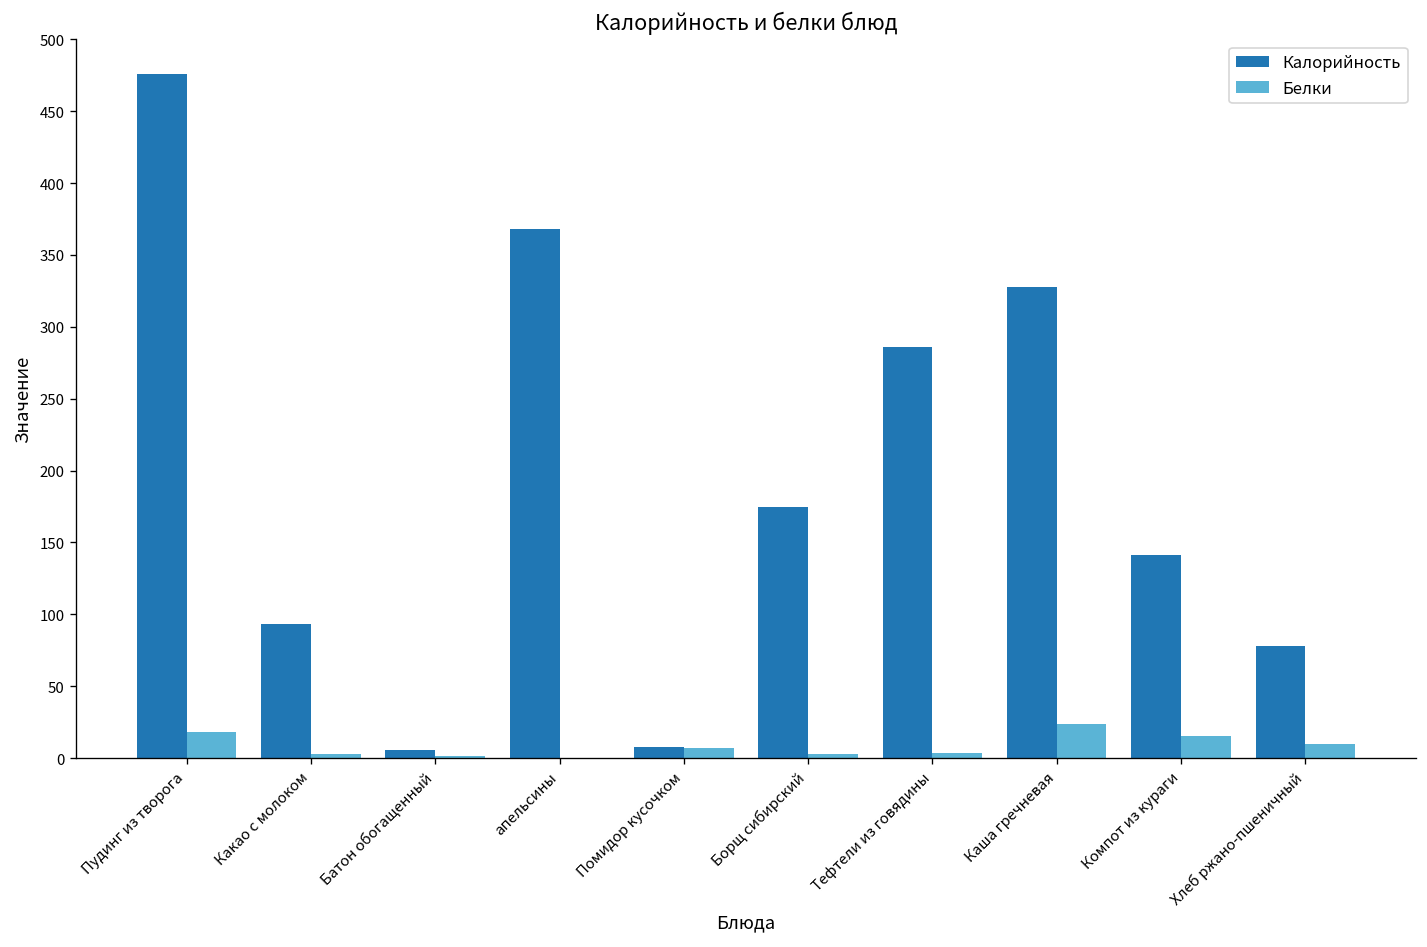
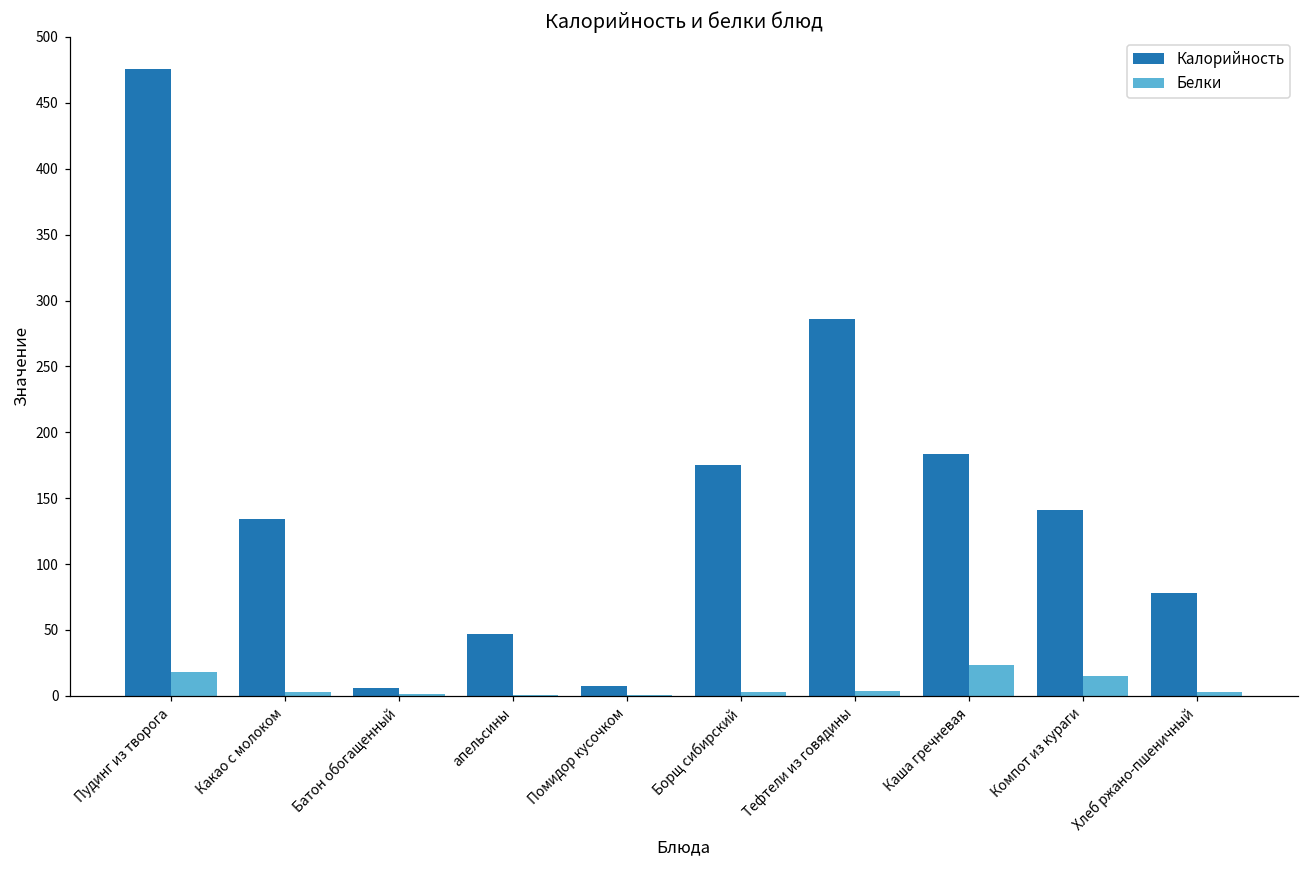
Калорийность, Какао с молоком: 93 -> 134
Калорийность, апельсины: 368 -> 47
Белки, Помидор кусочком: 7 -> 0
Калорийность, Каша гречневая: 328 -> 184
Белки, Хлеб ржано-пшеничный: 10 -> 3
